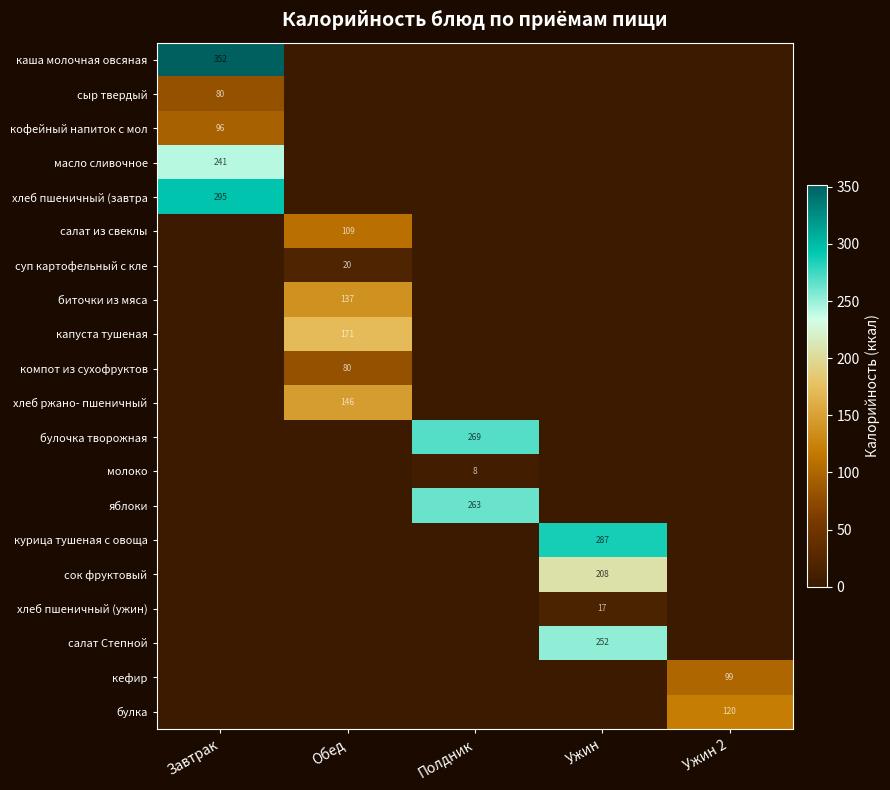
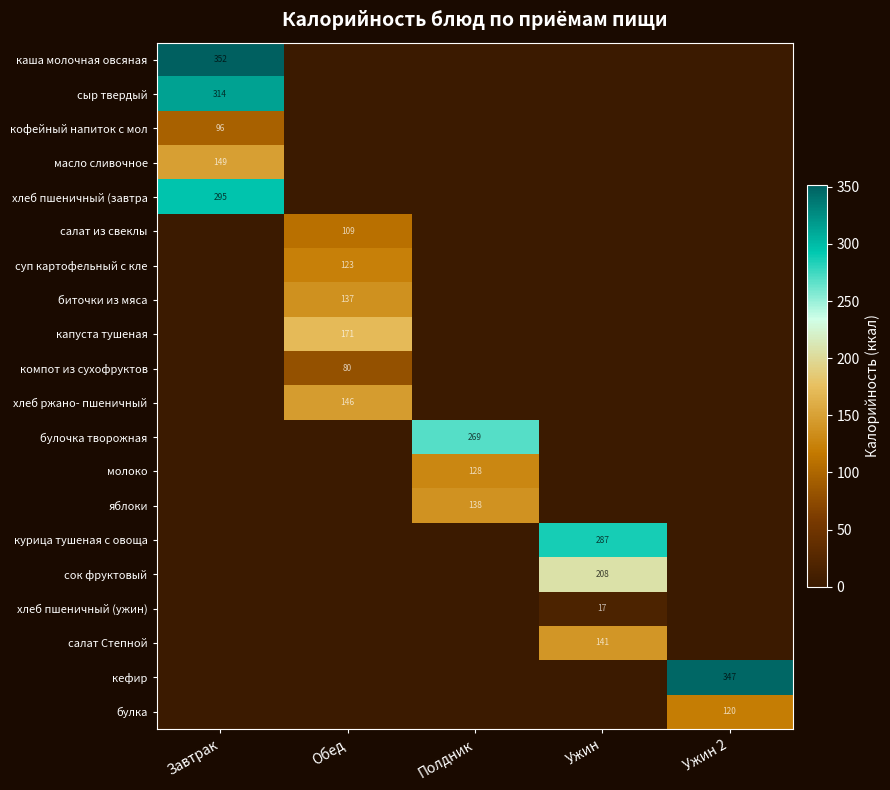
сыр твердый, Завтрак: 80 -> 314
масло сливочное, Завтрак: 241 -> 149
суп картофельный с кле, Обед: 20 -> 123
молоко, Полдник: 8 -> 128
яблоки, Полдник: 263 -> 138
салат Степной, Ужин: 252 -> 141
кефир, Ужин 2: 99 -> 347
